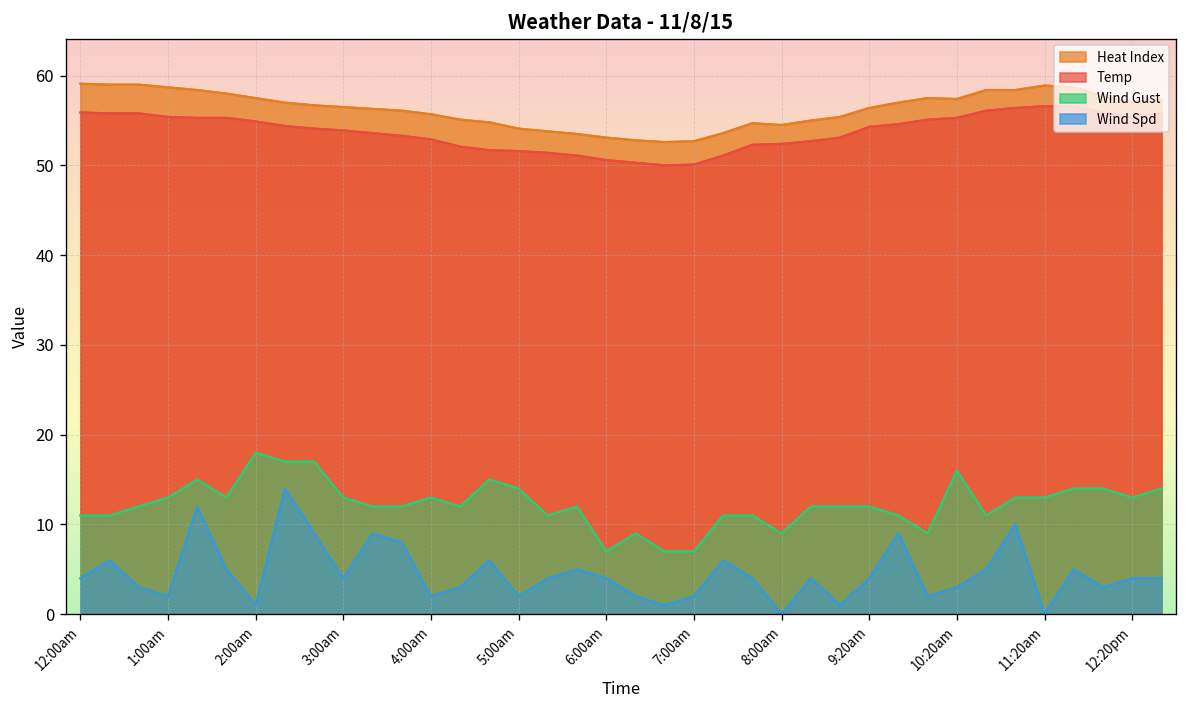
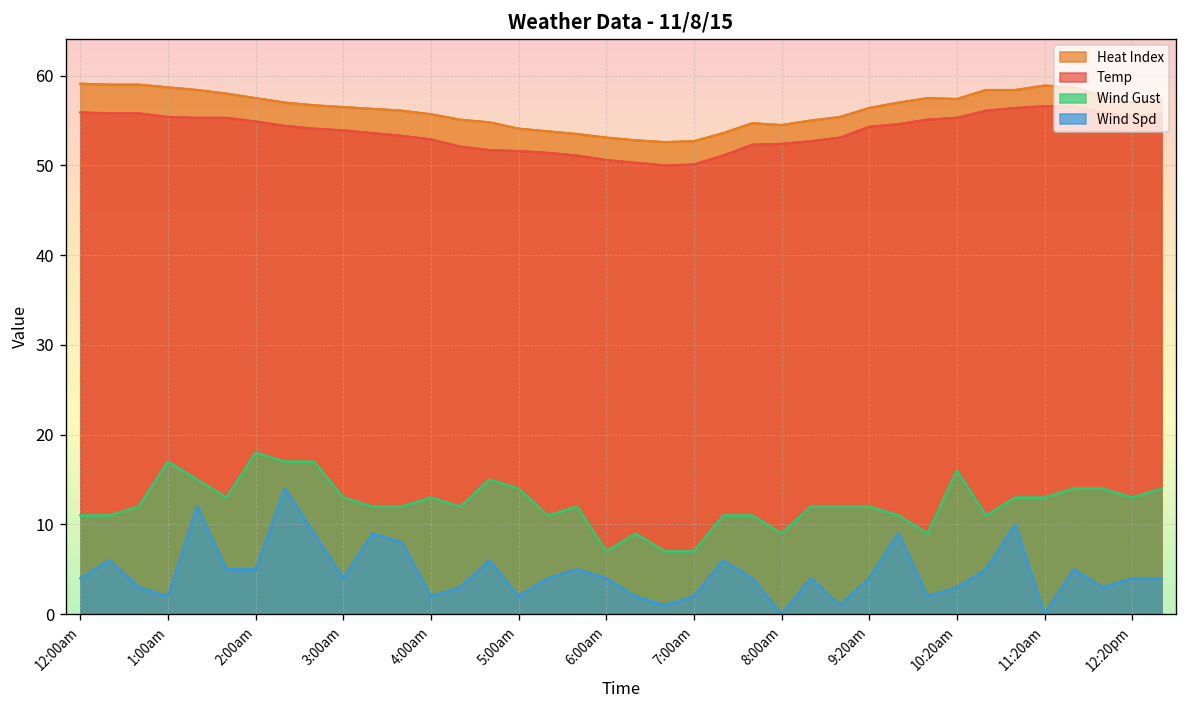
Wind Gust, 1:00am: 13 -> 17
Wind Spd, 2:00am: 1 -> 5
